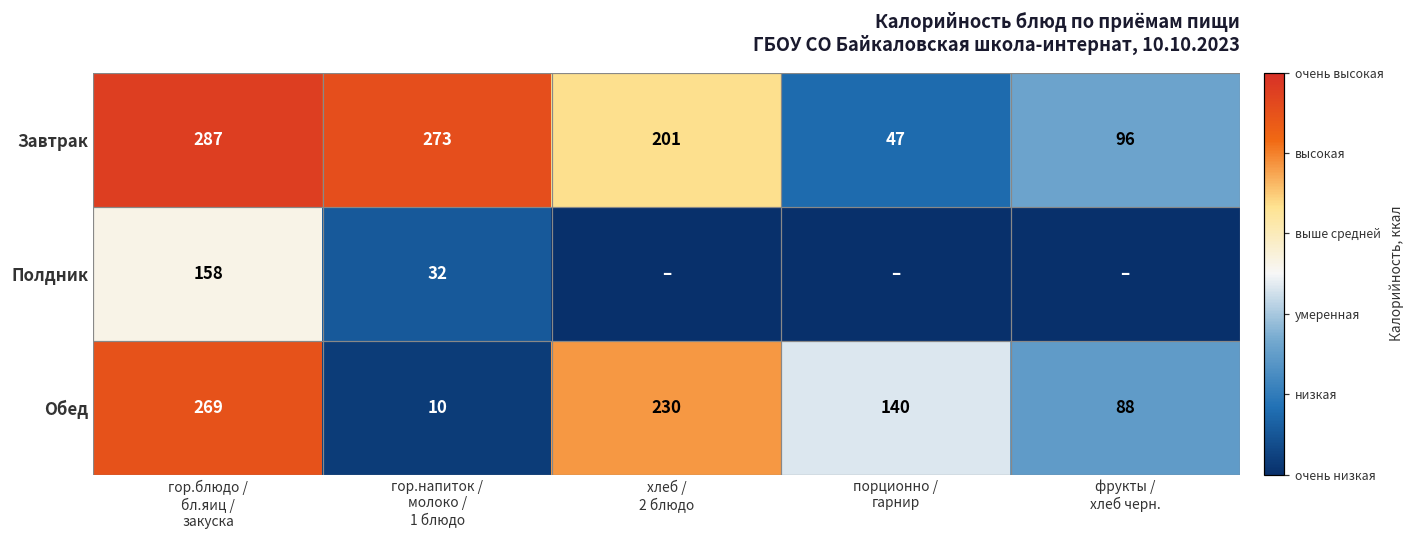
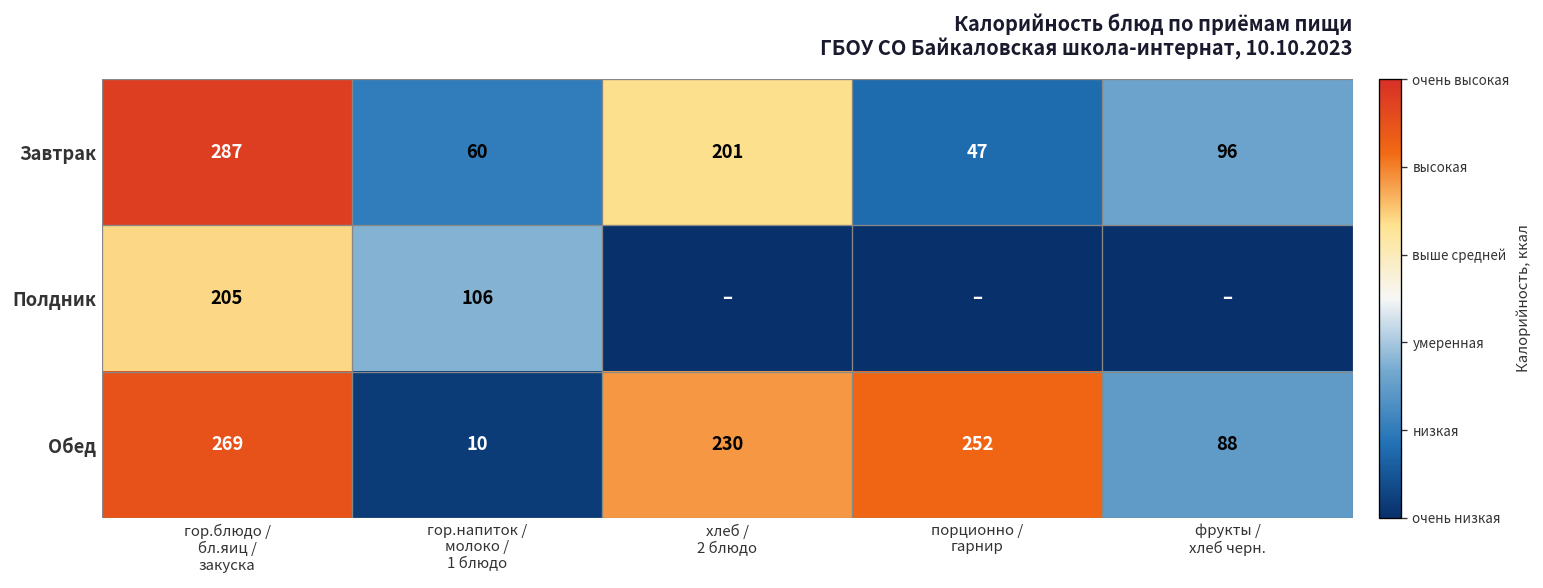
Завтрак, гор.напиток / молоко / 1 блюдо: 273 -> 60
Полдник, гор.блюдо / бл.яиц / закуска: 158 -> 205
Полдник, гор.напиток / молоко / 1 блюдо: 32 -> 106
Обед, порционно / гарнир: 140 -> 252
